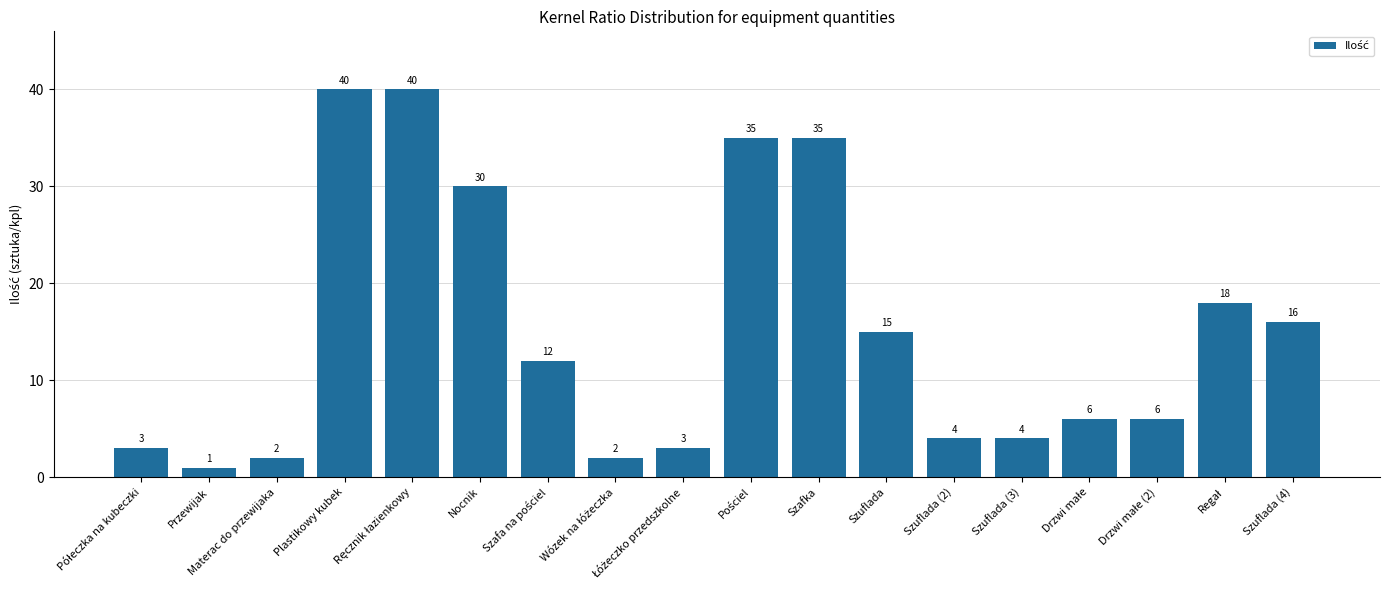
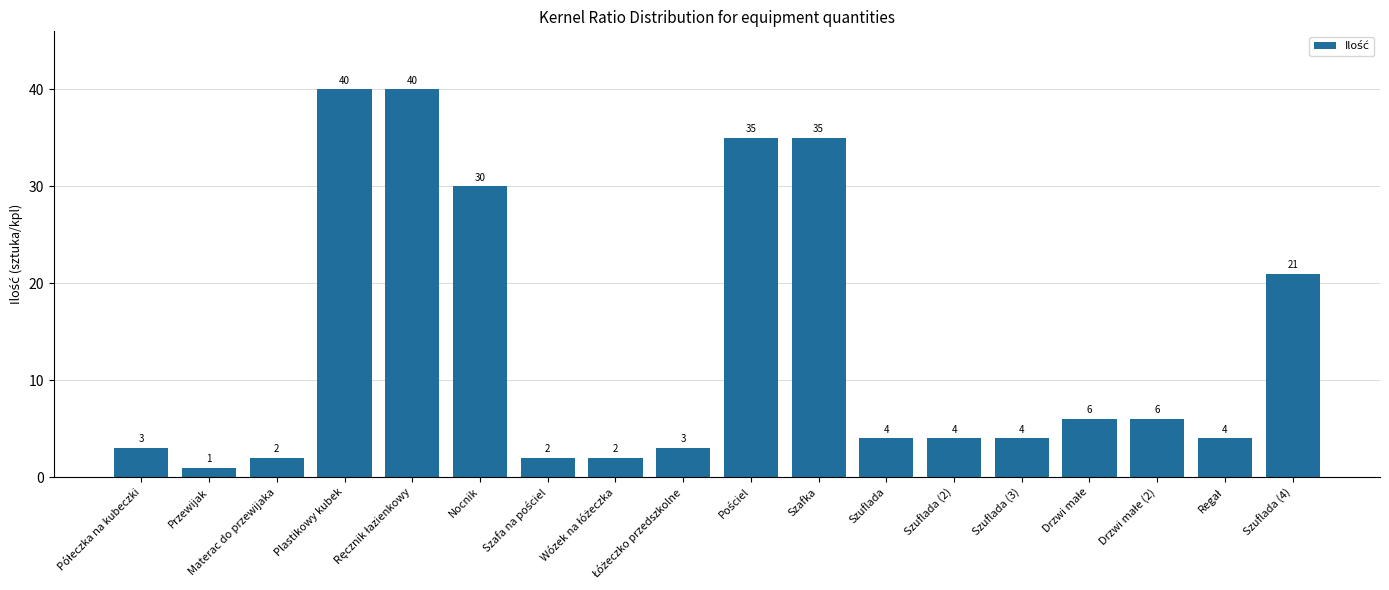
Szafa na pościel: 12 -> 2
Szuflada: 15 -> 4
Regał: 18 -> 4
Szuflada (4): 16 -> 21
